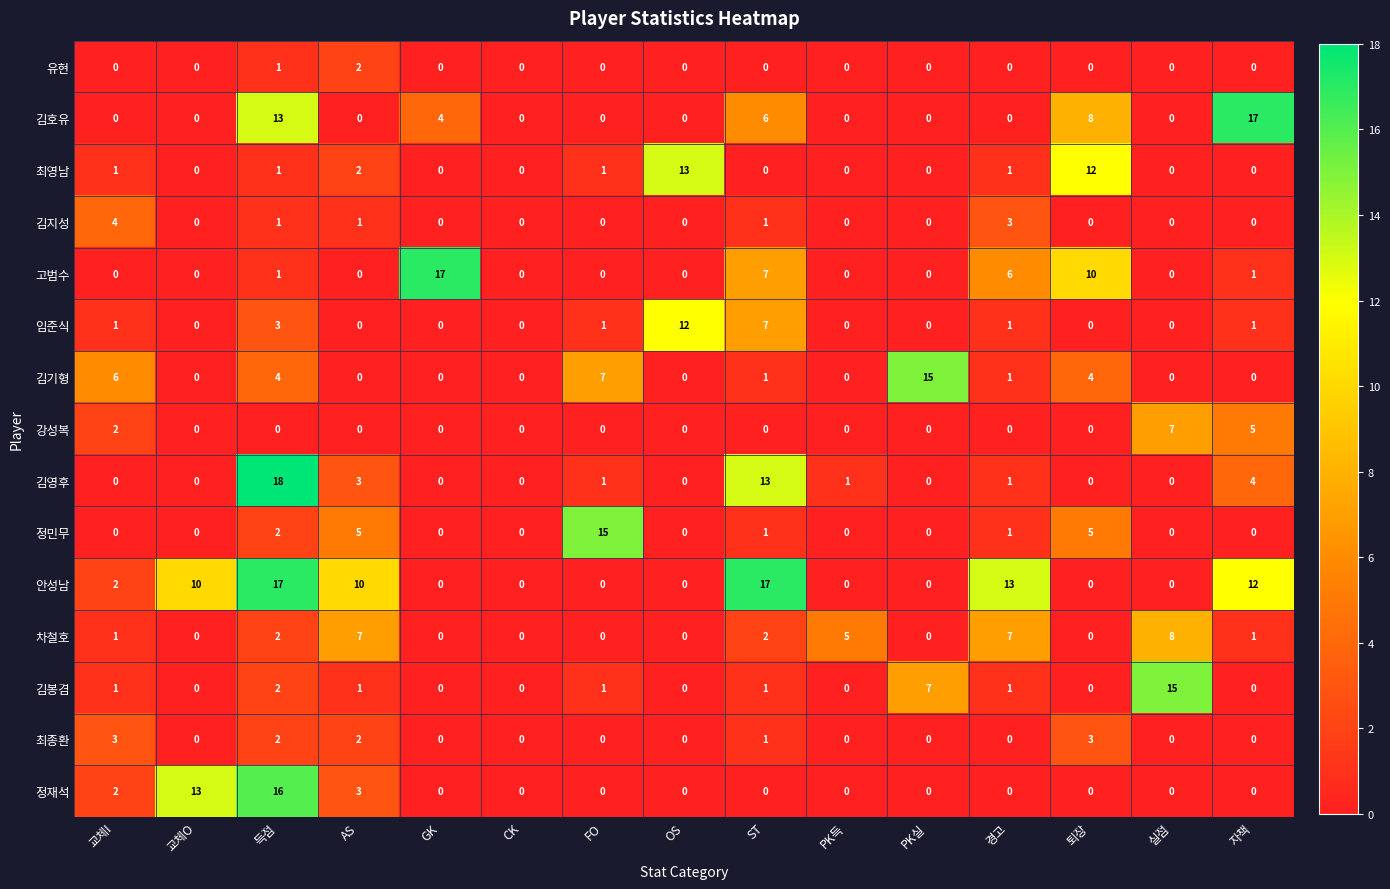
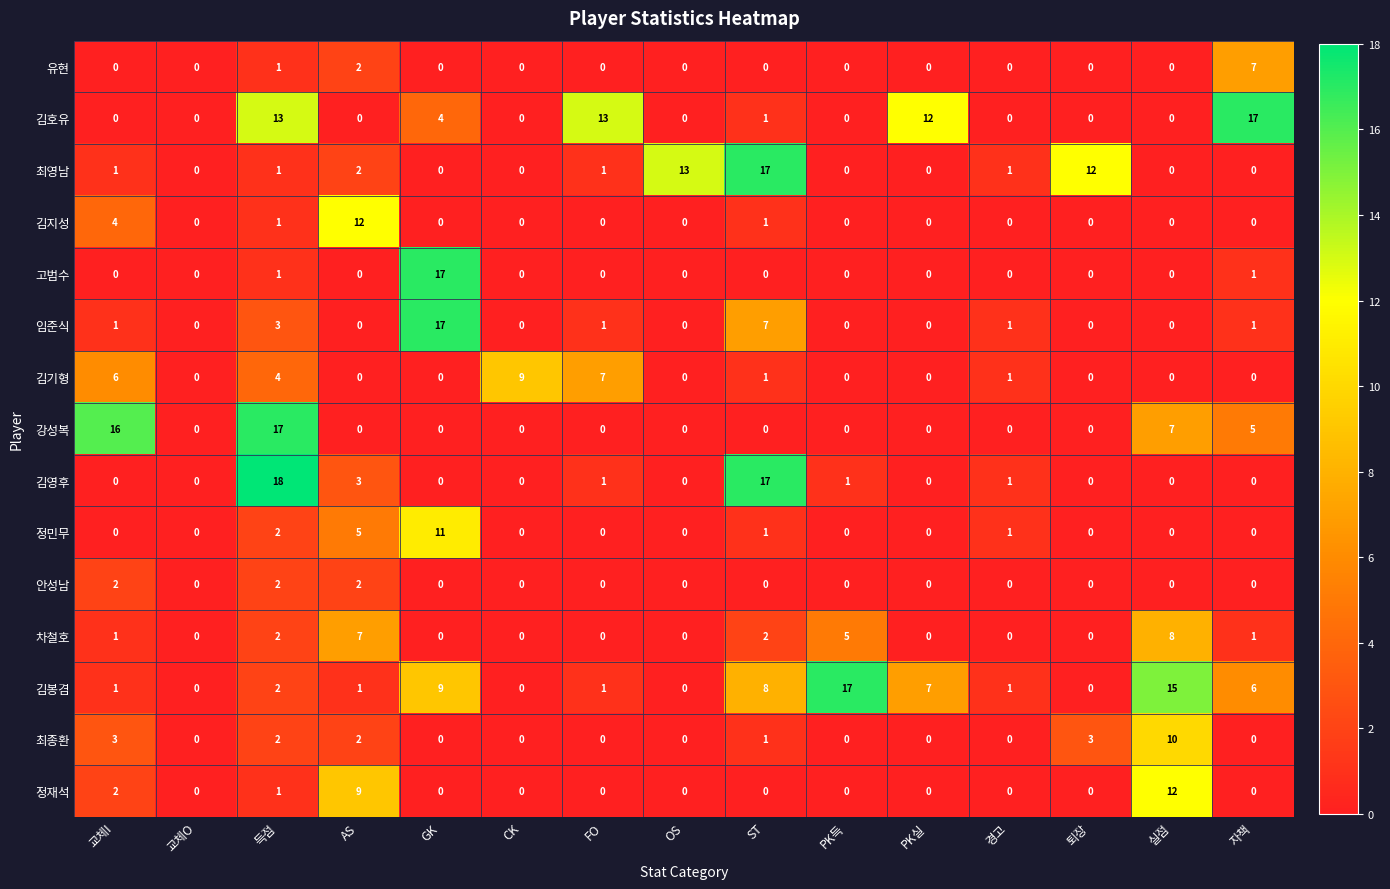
유현, 자책: 0 -> 7
김호유, FO: 0 -> 13
김호유, ST: 6 -> 1
김호유, PK실: 0 -> 12
김호유, 퇴장: 8 -> 0
최영남, ST: 0 -> 17
김지성, AS: 1 -> 12
김지성, 경고: 3 -> 0
고범수, ST: 7 -> 0
고범수, 경고: 6 -> 0
고범수, 퇴장: 10 -> 0
임준식, GK: 0 -> 17
임준식, OS: 12 -> 0
김기형, CK: 0 -> 9
김기형, PK실: 15 -> 0
김기형, 퇴장: 4 -> 0
강성복, 교체I: 2 -> 16
강성복, 득점: 0 -> 17
김영후, ST: 13 -> 17
김영후, 자책: 4 -> 0
정민무, GK: 0 -> 11
정민무, FO: 15 -> 0
정민무, 퇴장: 5 -> 0
안성남, 교체O: 10 -> 0
안성남, 득점: 17 -> 2
안성남, AS: 10 -> 2
안성남, ST: 17 -> 0
안성남, 경고: 13 -> 0
안성남, 자책: 12 -> 0
차철호, 경고: 7 -> 0
김봉겸, GK: 0 -> 9
김봉겸, ST: 1 -> 8
김봉겸, PK득: 0 -> 17
김봉겸, 자책: 0 -> 6
최종환, 실점: 0 -> 10
정재석, 교체O: 13 -> 0
정재석, 득점: 16 -> 1
정재석, AS: 3 -> 9
정재석, 실점: 0 -> 12
